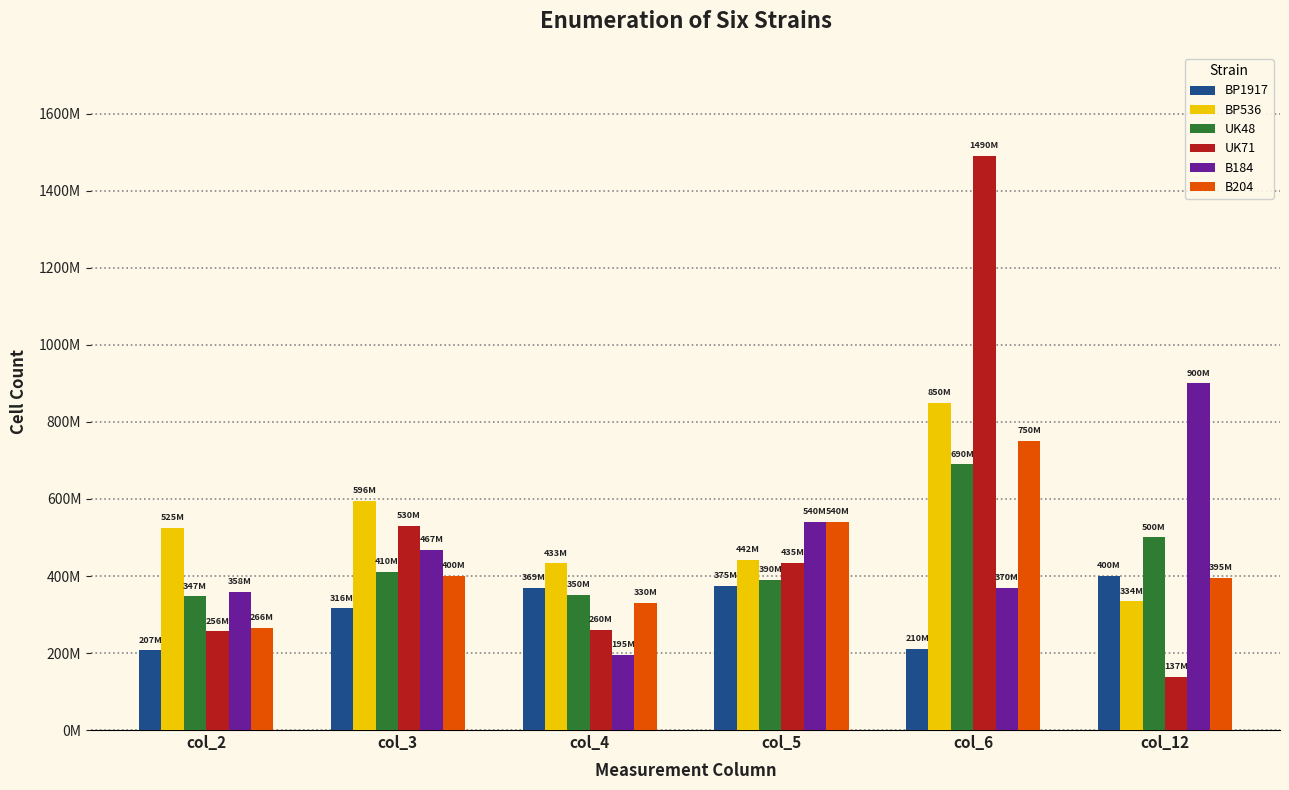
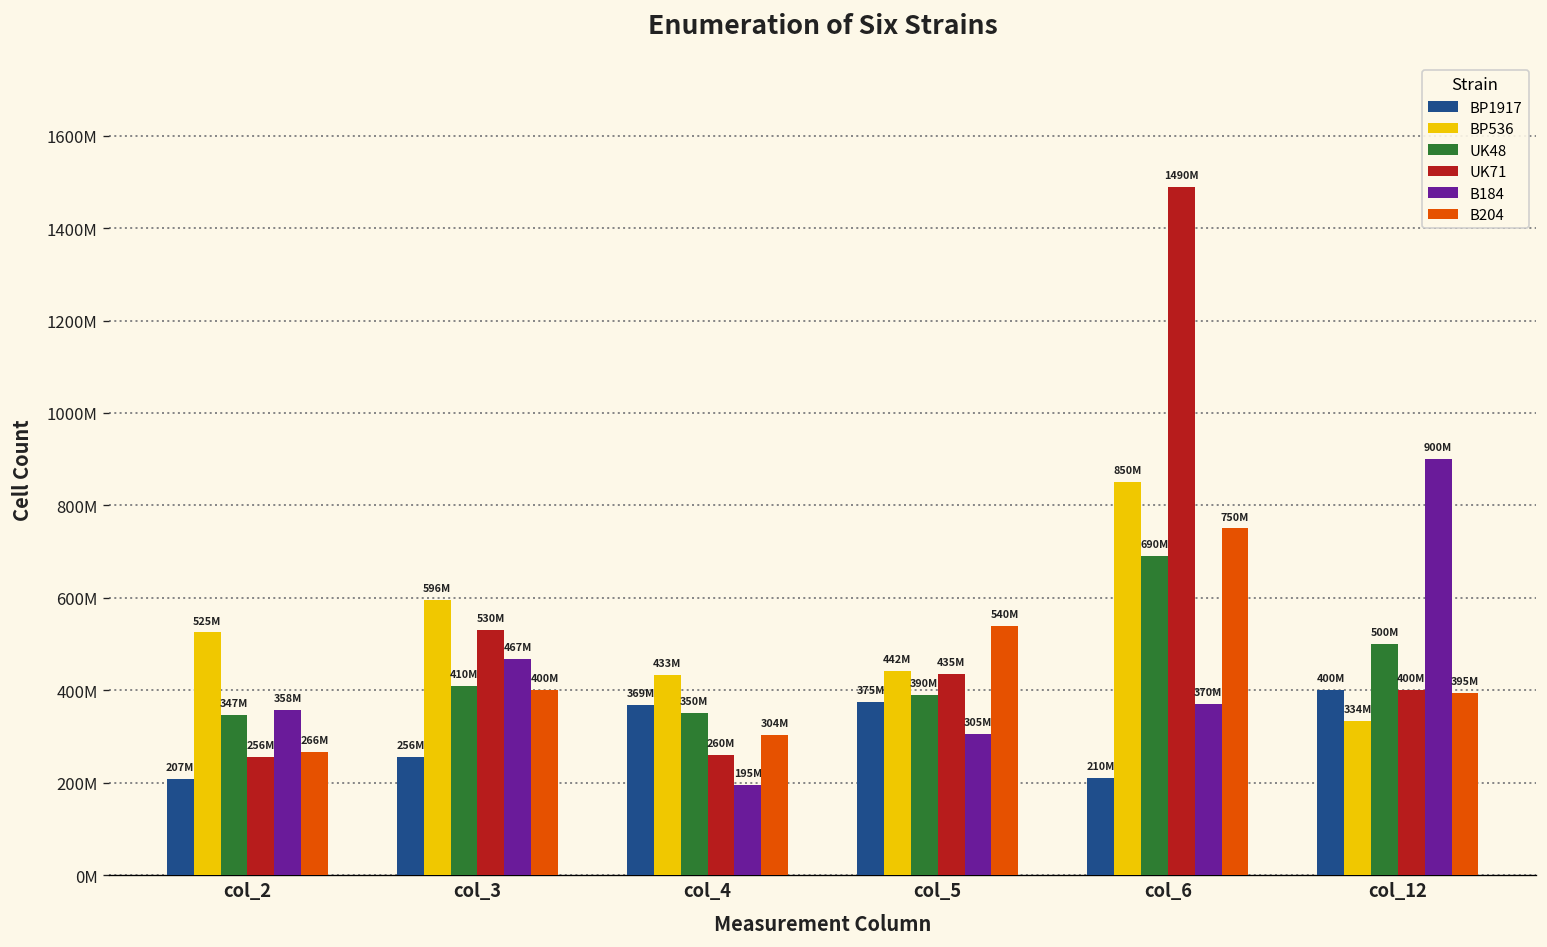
BP1917, col_3: 316M -> 256M
B204, col_4: 330M -> 304M
B184, col_5: 540M -> 305M
UK71, col_12: 137M -> 400M
